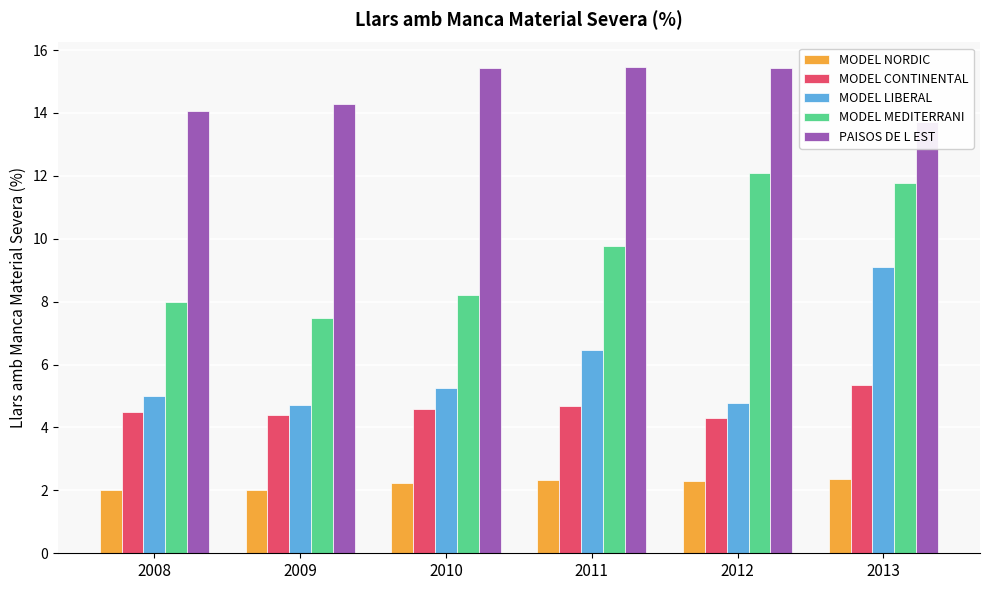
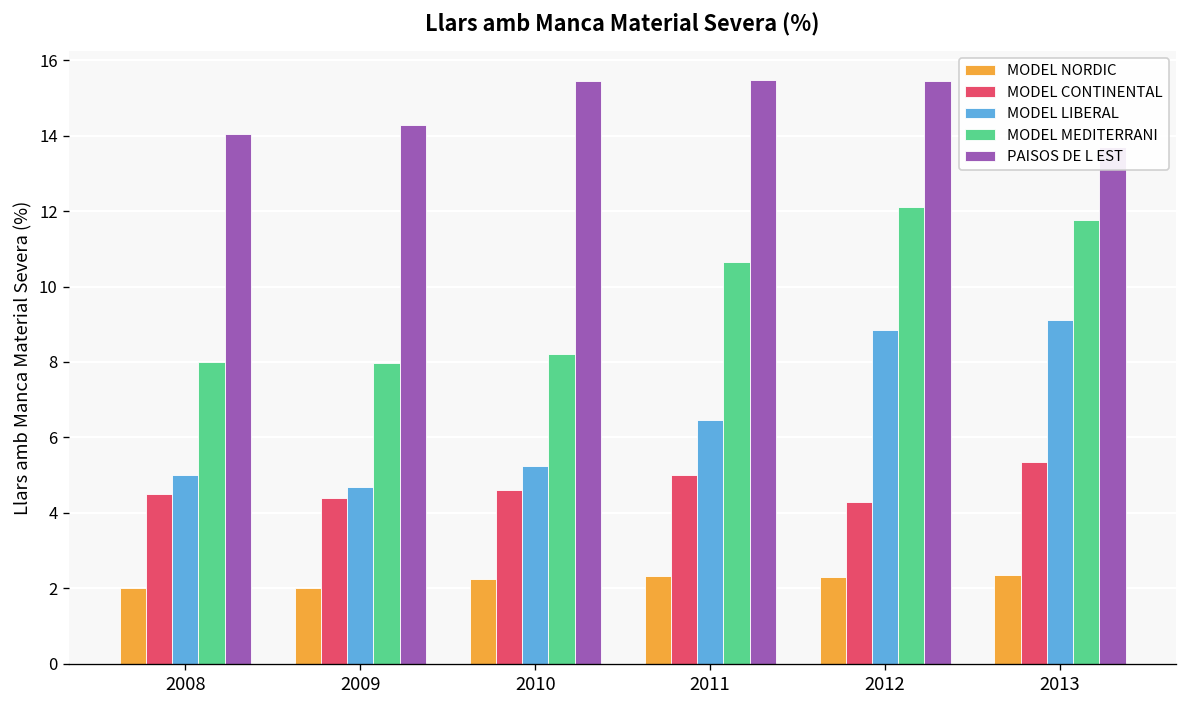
MODEL MEDITERRANI, 2009: 7.5 -> 8.0
MODEL CONTINENTAL, 2011: 4.7 -> 5.0
MODEL MEDITERRANI, 2011: 9.8 -> 10.7
MODEL LIBERAL, 2012: 4.8 -> 8.9
